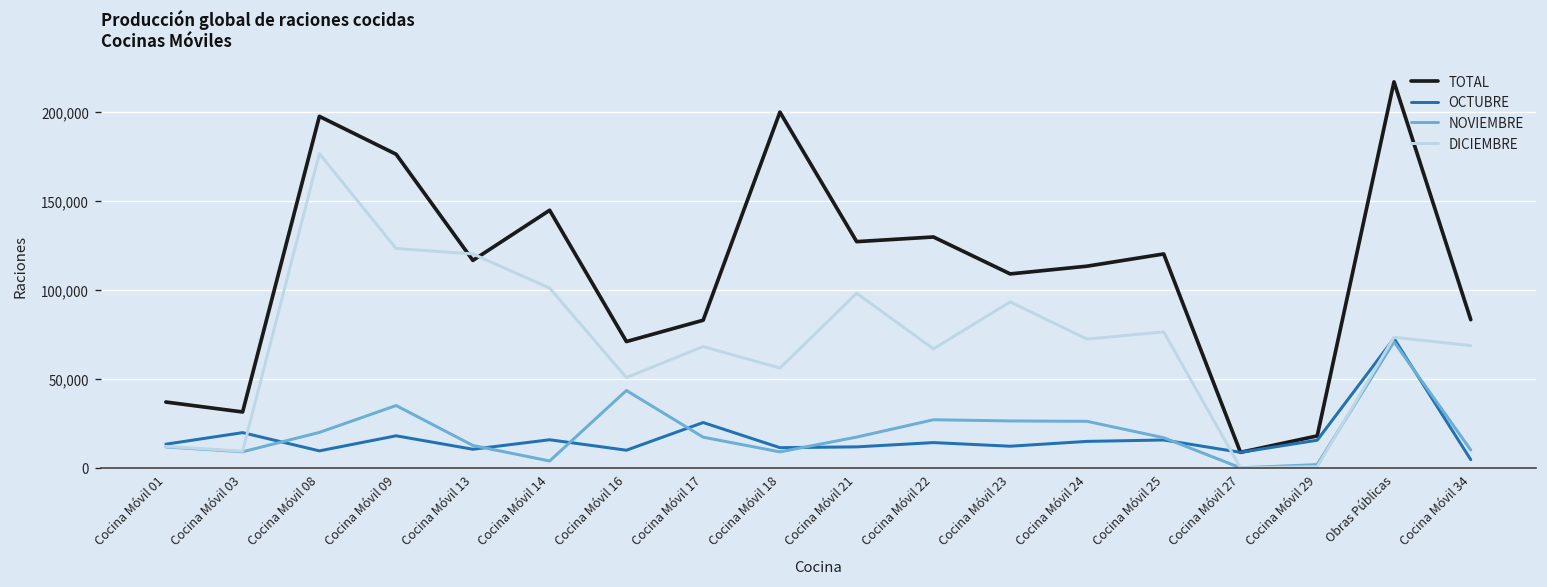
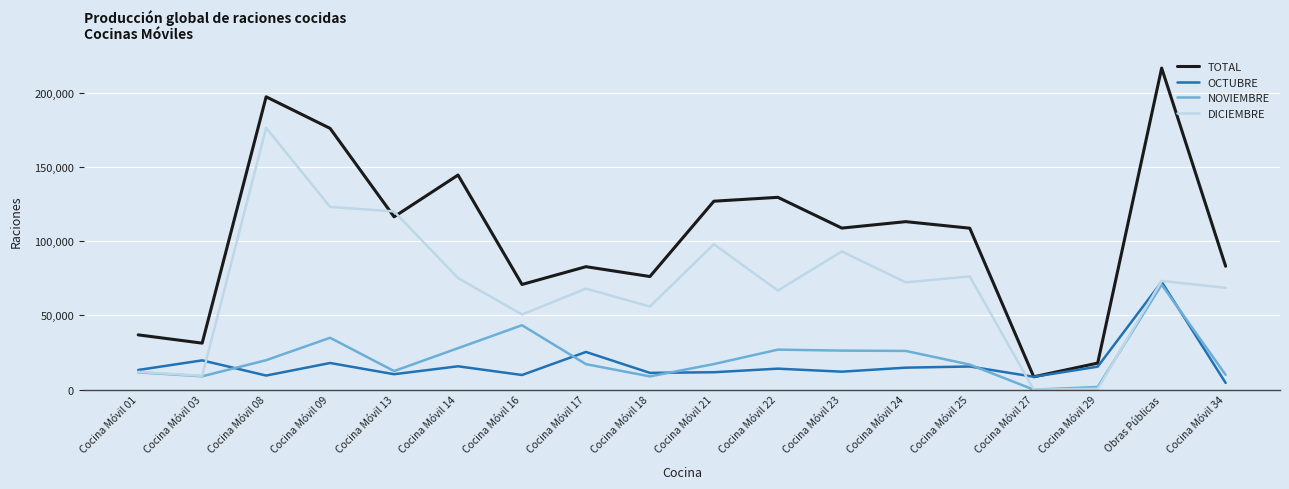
NOVIEMBRE, Cocina Móvil 14: 4,000 -> 28,000
DICIEMBRE, Cocina Móvil 14: 101,000 -> 75,000
TOTAL, Cocina Móvil 18: 200,000 -> 76,000
TOTAL, Cocina Móvil 25: 120,000 -> 109,000
